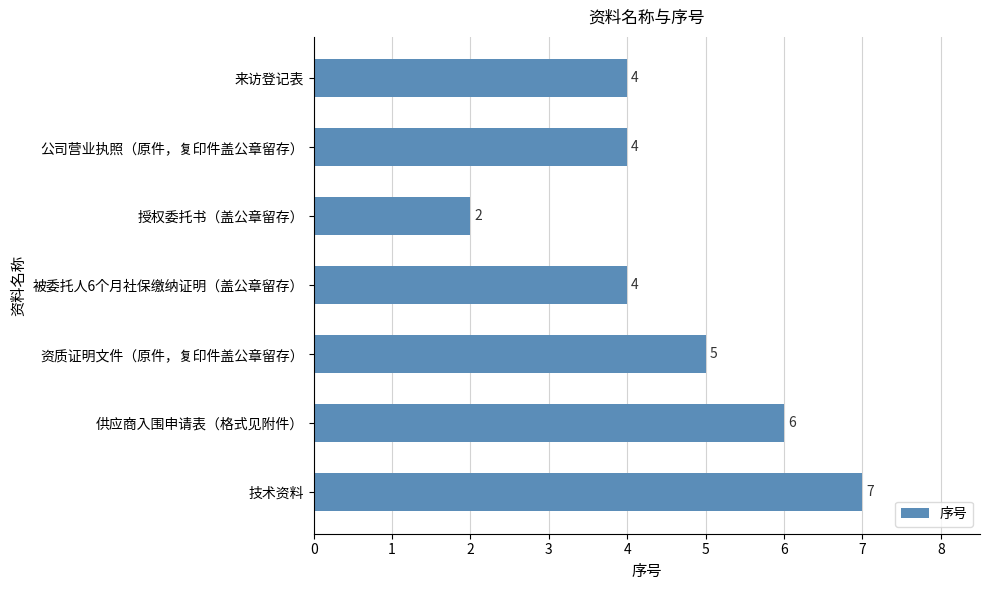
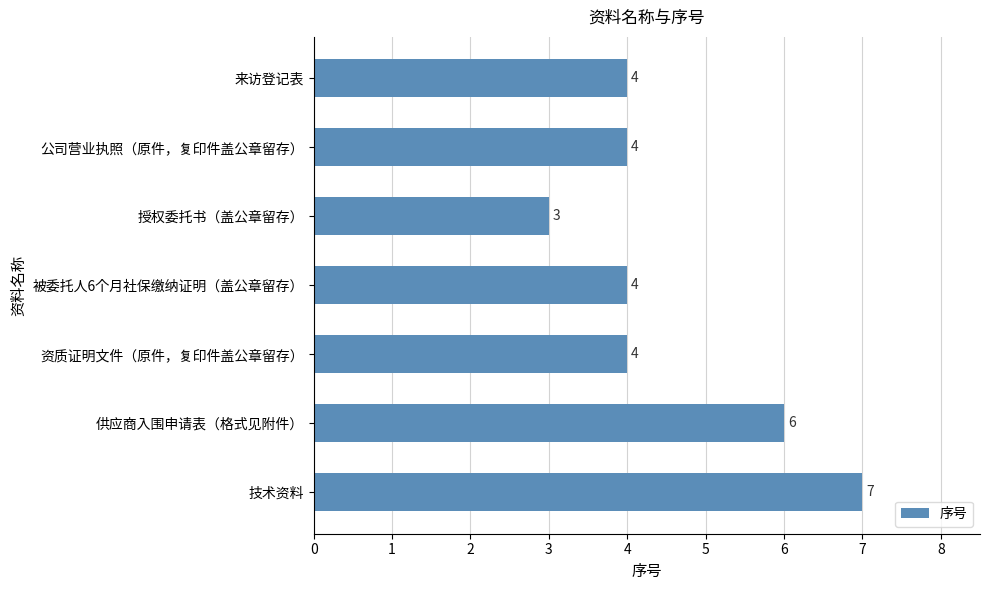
授权委托书（盖公章留存）: 2 -> 3
资质证明文件（原件，复印件盖公章留存）: 5 -> 4
